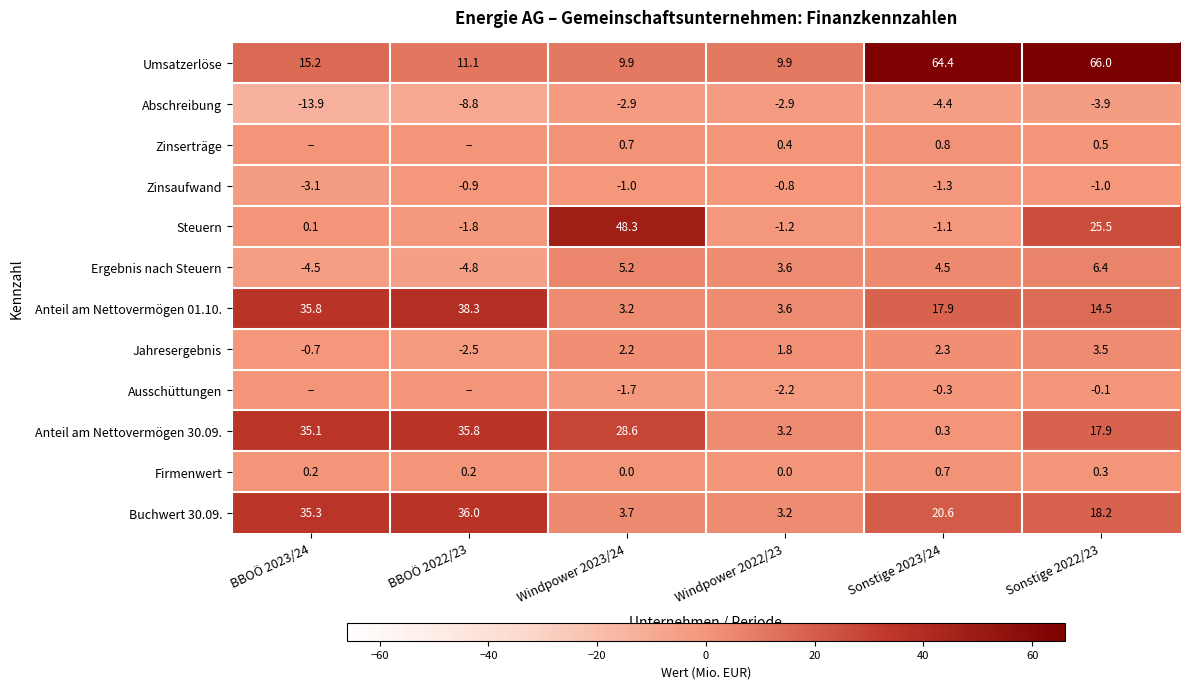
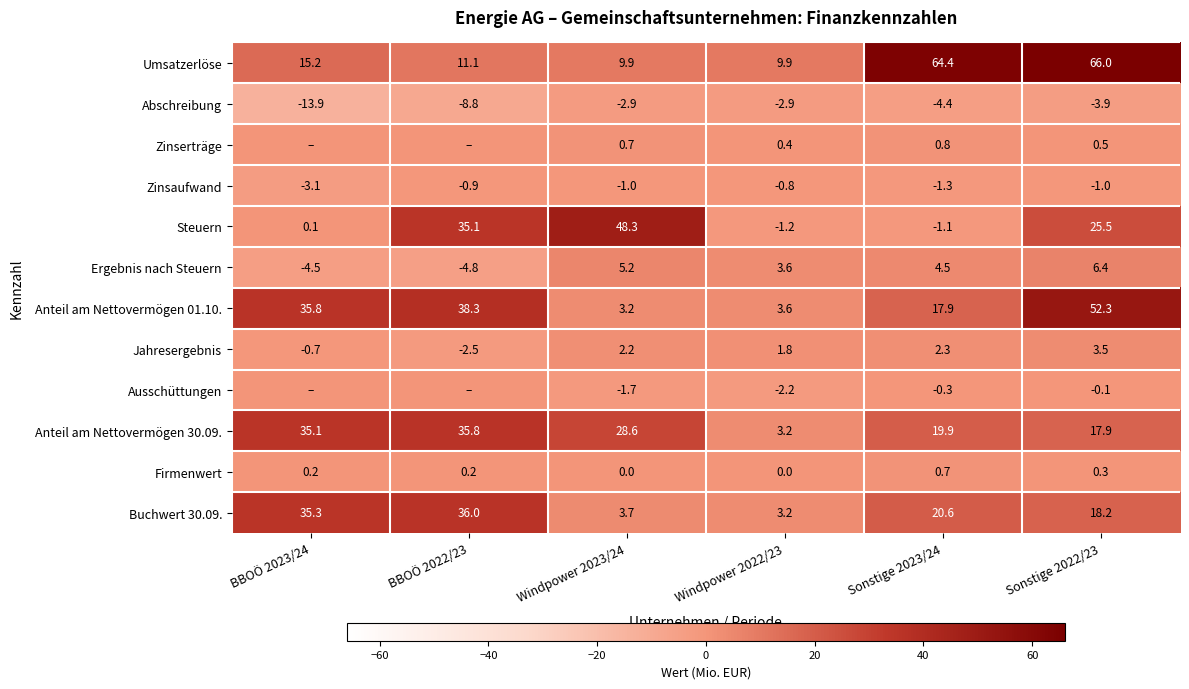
Steuern, BBOÖ 2022/23: -1.8 -> 35.1
Anteil am Nettovermögen 01.10., Sonstige 2022/23: 14.5 -> 52.3
Anteil am Nettovermögen 30.09., Sonstige 2023/24: 0.3 -> 19.9
